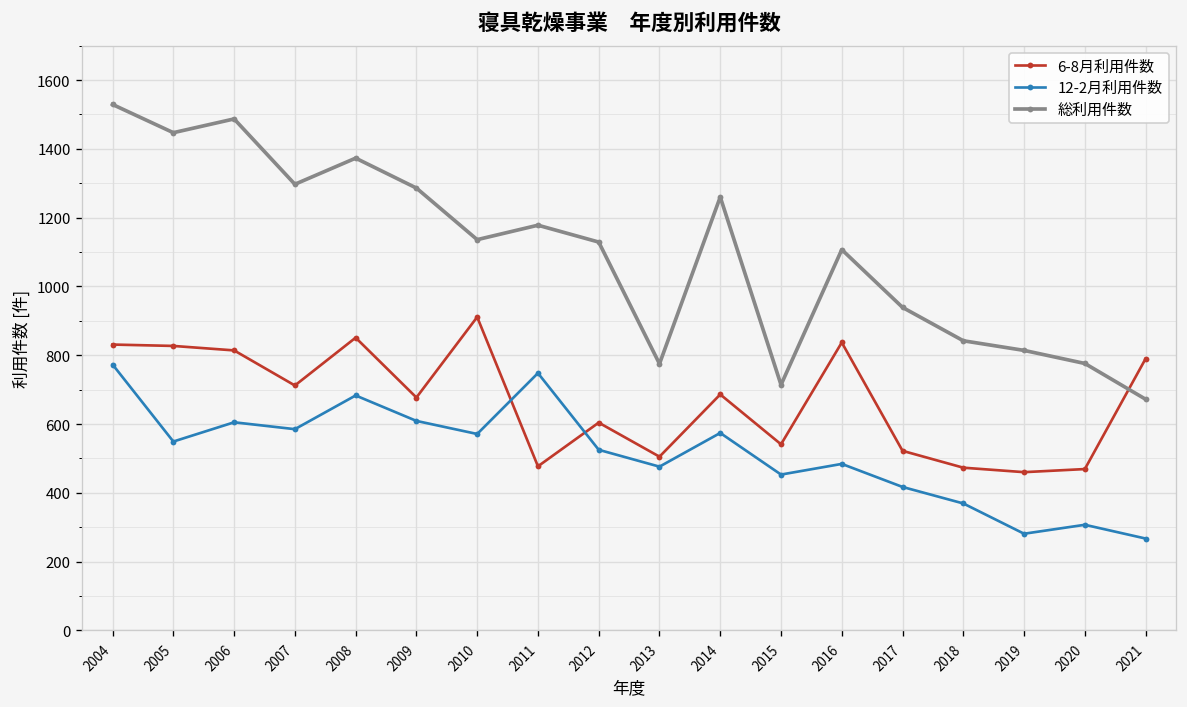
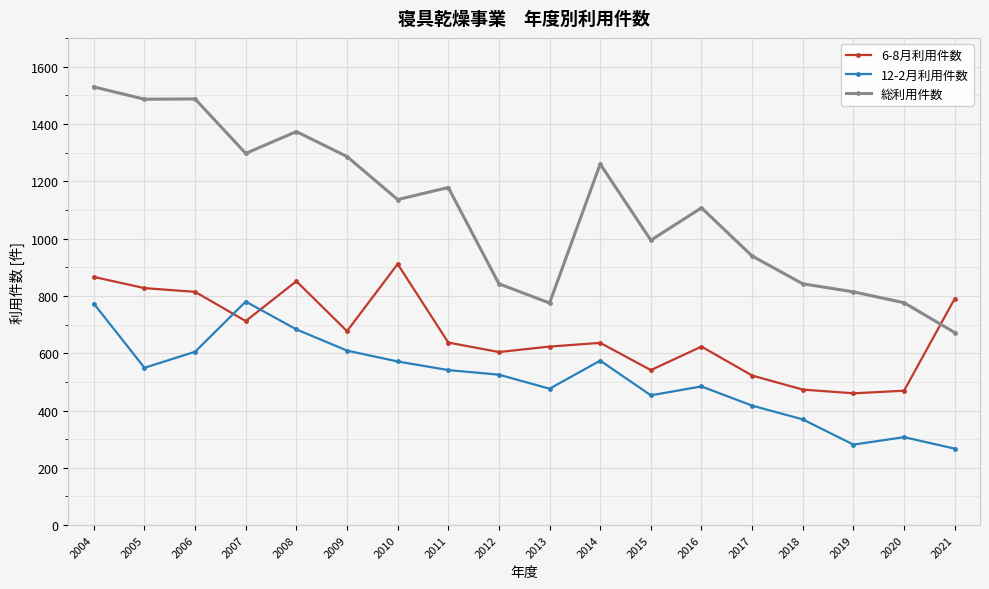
6-8月利用件数, 2004: 830 -> 870
総利用件数, 2005: 1450 -> 1490
12-2月利用件数, 2007: 590 -> 780
6-8月利用件数, 2011: 480 -> 640
12-2月利用件数, 2011: 750 -> 540
総利用件数, 2012: 1130 -> 840
6-8月利用件数, 2013: 510 -> 620
6-8月利用件数, 2014: 690 -> 640
総利用件数, 2015: 710 -> 990
6-8月利用件数, 2016: 840 -> 620
